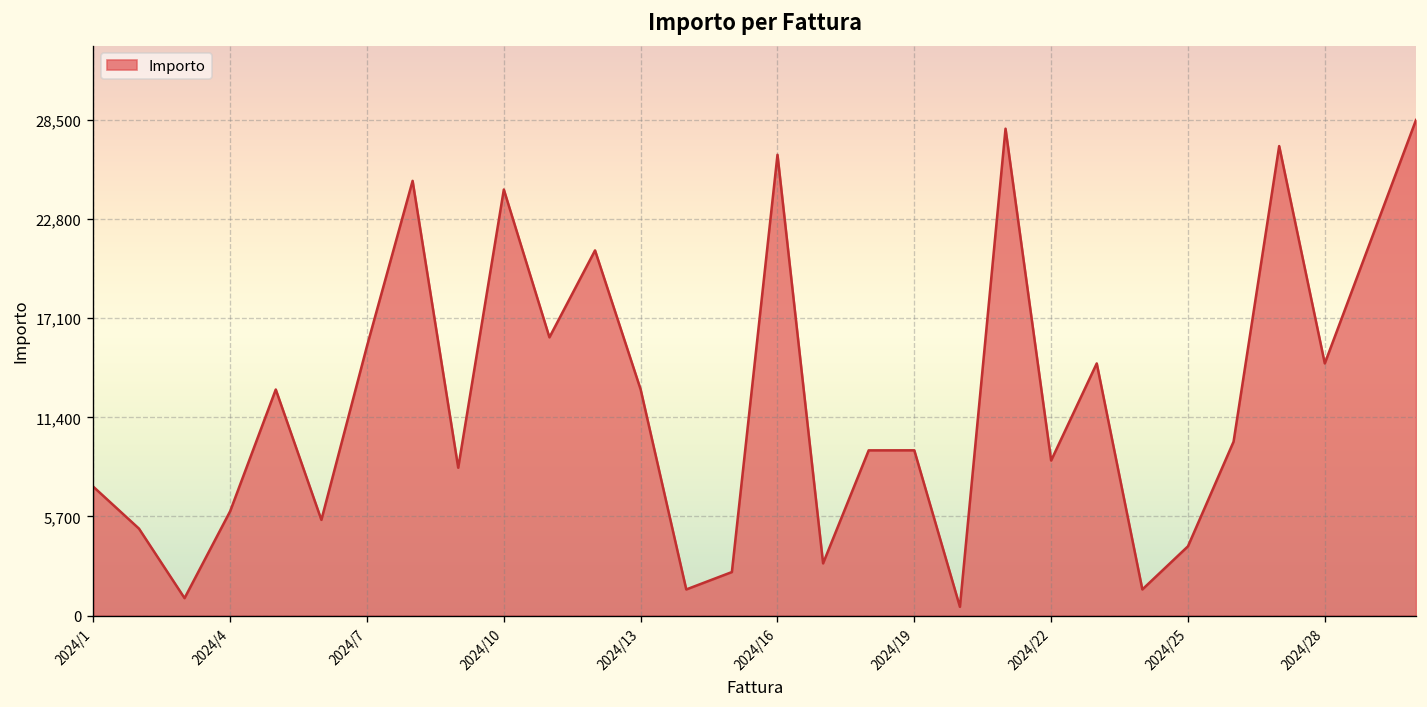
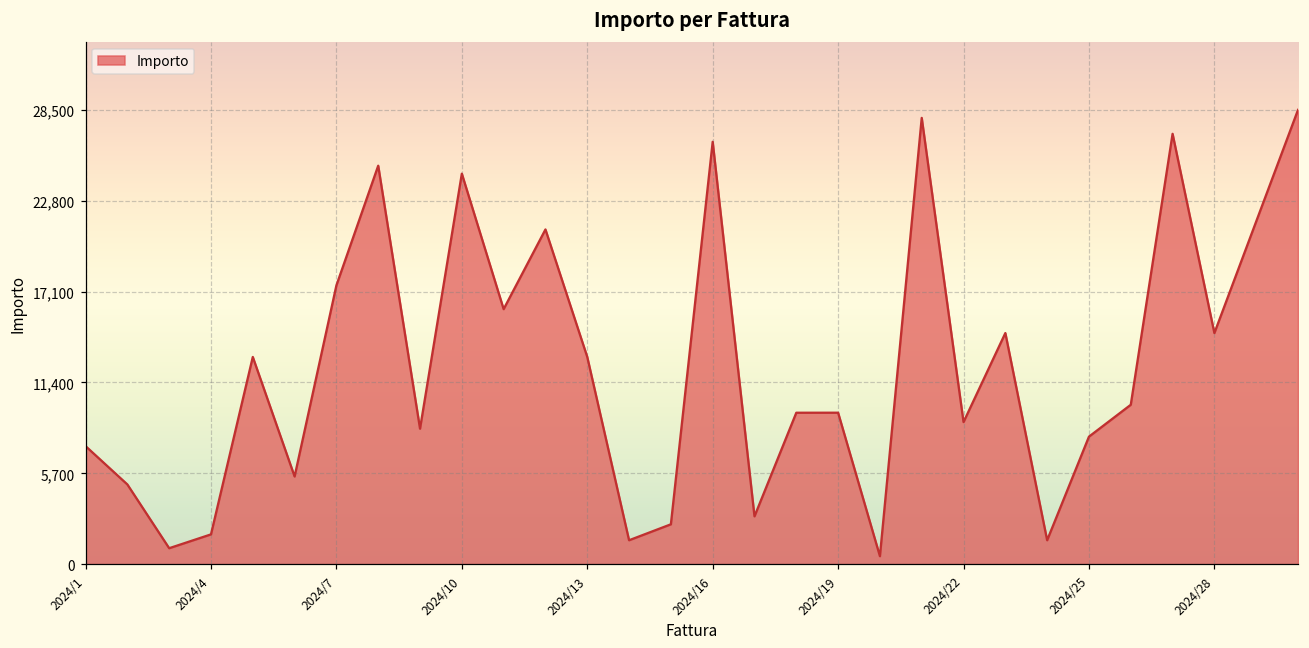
2024/4: 6,000 -> 1,900
2024/7: 15,500 -> 17,500
2024/25: 4,000 -> 8,000
